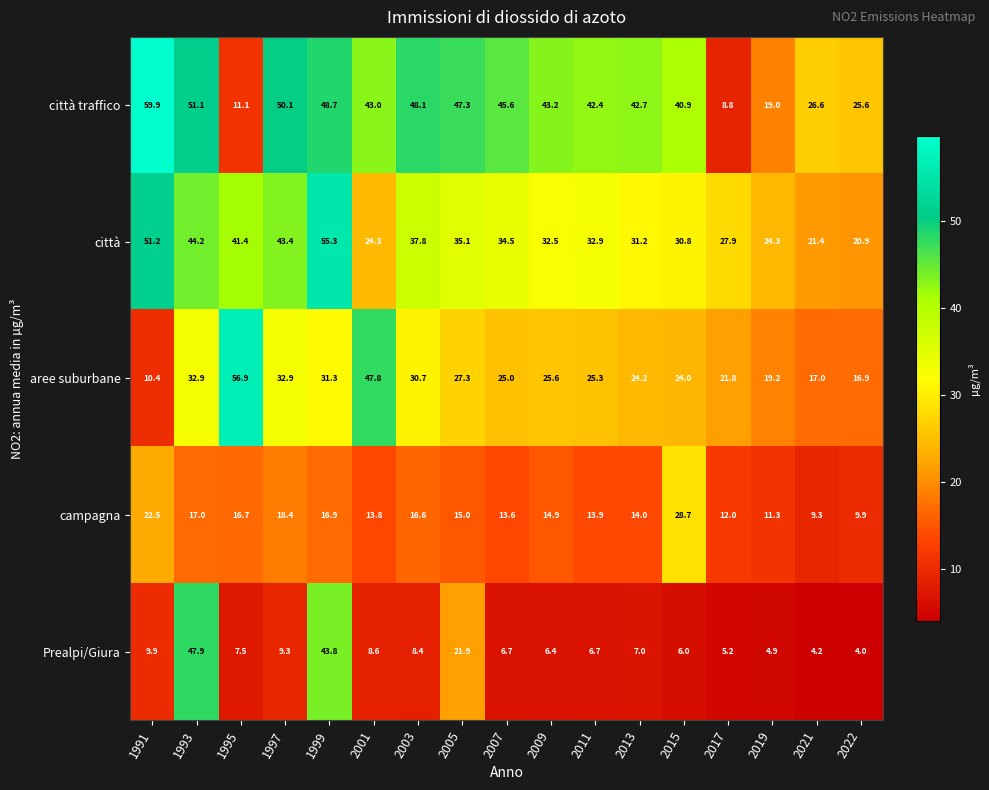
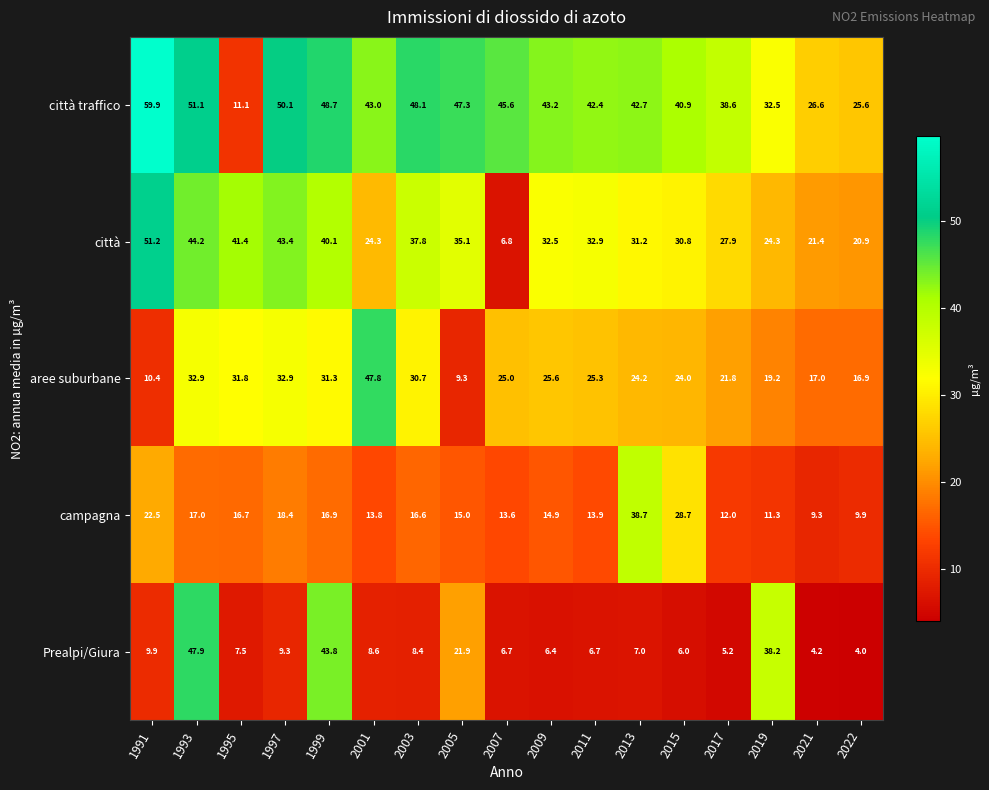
città traffico, 2017: 8.8 -> 38.6
città traffico, 2019: 19.0 -> 32.5
città, 1999: 55.3 -> 40.1
città, 2007: 34.5 -> 6.8
aree suburbane, 1995: 56.9 -> 31.8
aree suburbane, 2005: 27.3 -> 9.3
campagna, 2013: 14.0 -> 38.7
Prealpi/Giura, 2019: 4.9 -> 38.2
